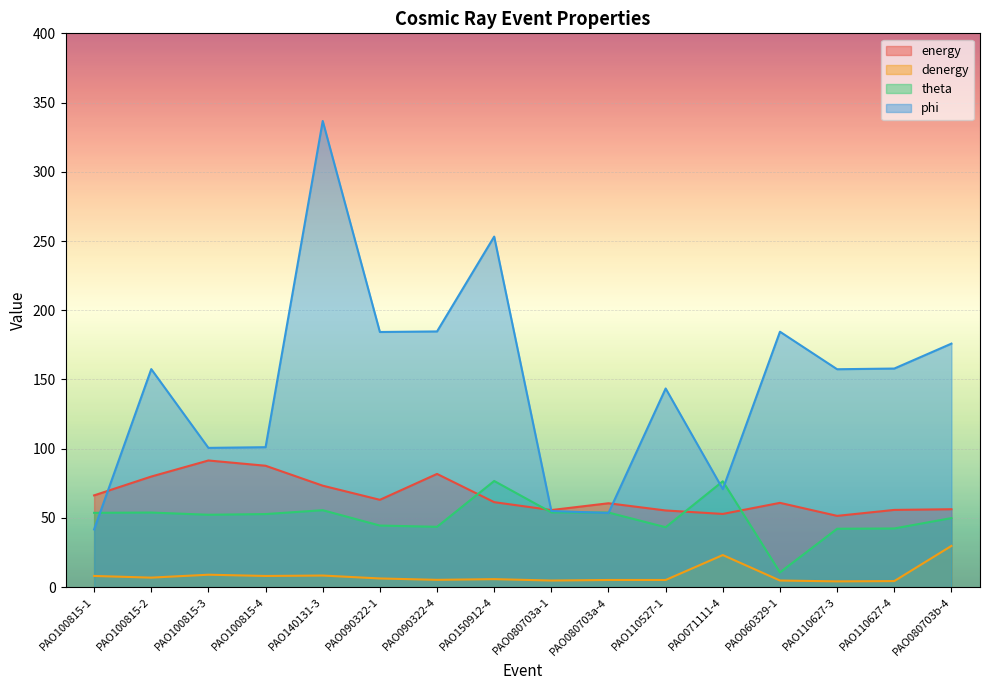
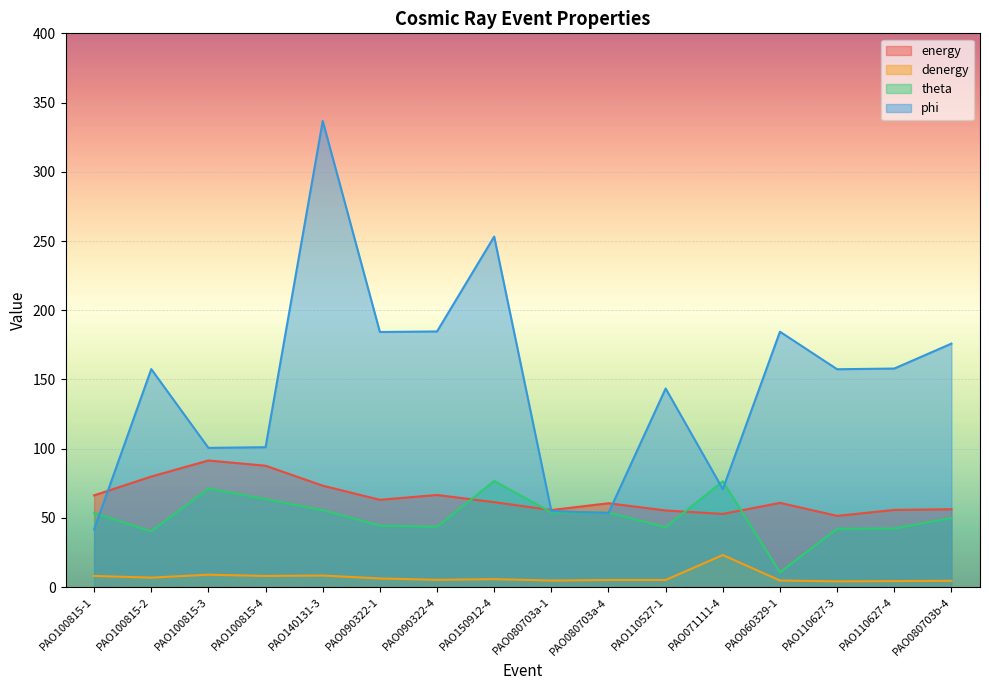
theta, PAO100815-2: 54 -> 40
theta, PAO100815-3: 52 -> 71
theta, PAO100815-4: 53 -> 64
energy, PAO090322-4: 82 -> 67
denergy, PAO080703b-4: 30 -> 5
